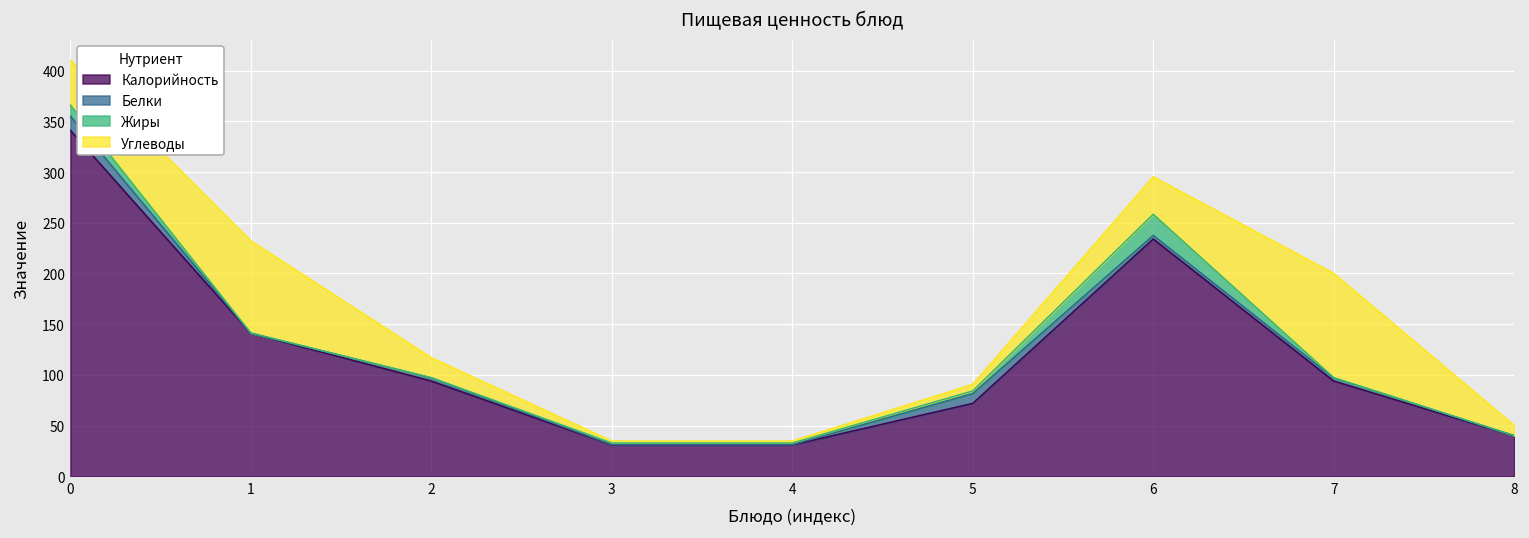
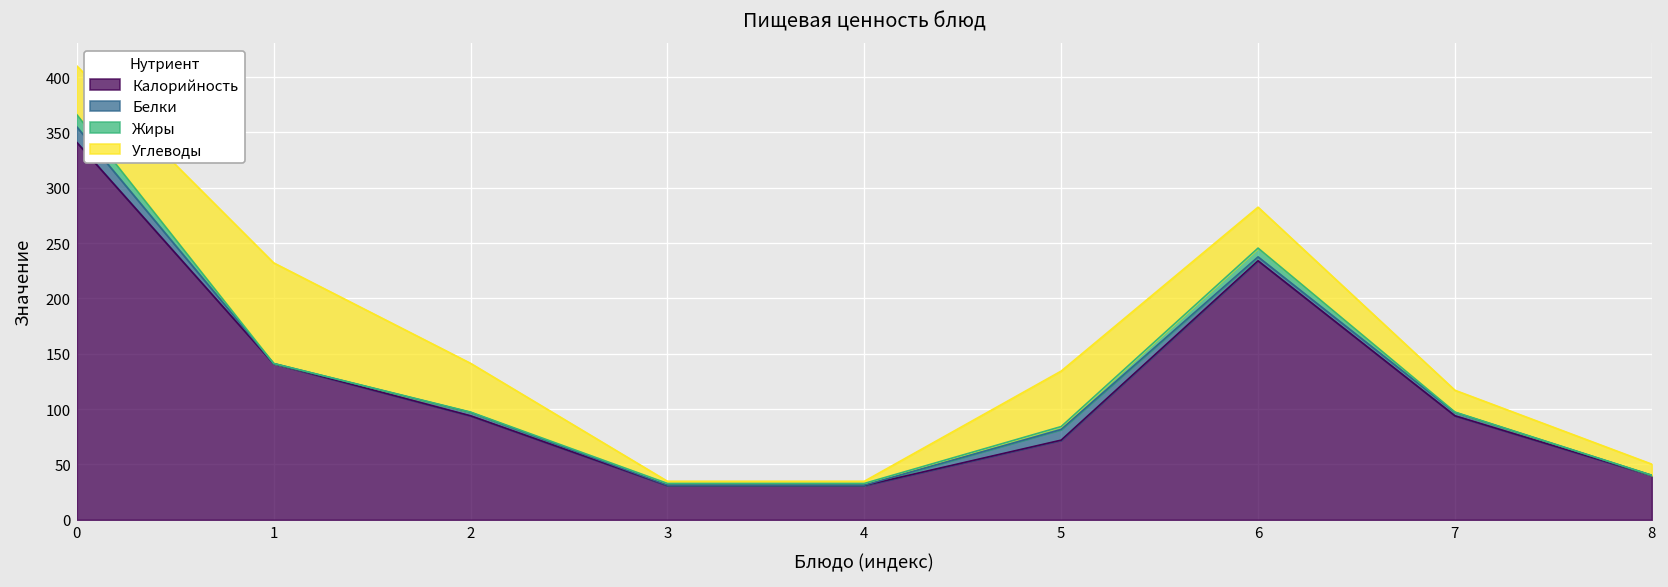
Углеводы, 2: 20 -> 40
Углеводы, 5: 10 -> 50
Жиры, 6: 20 -> 10
Углеводы, 7: 100 -> 20
